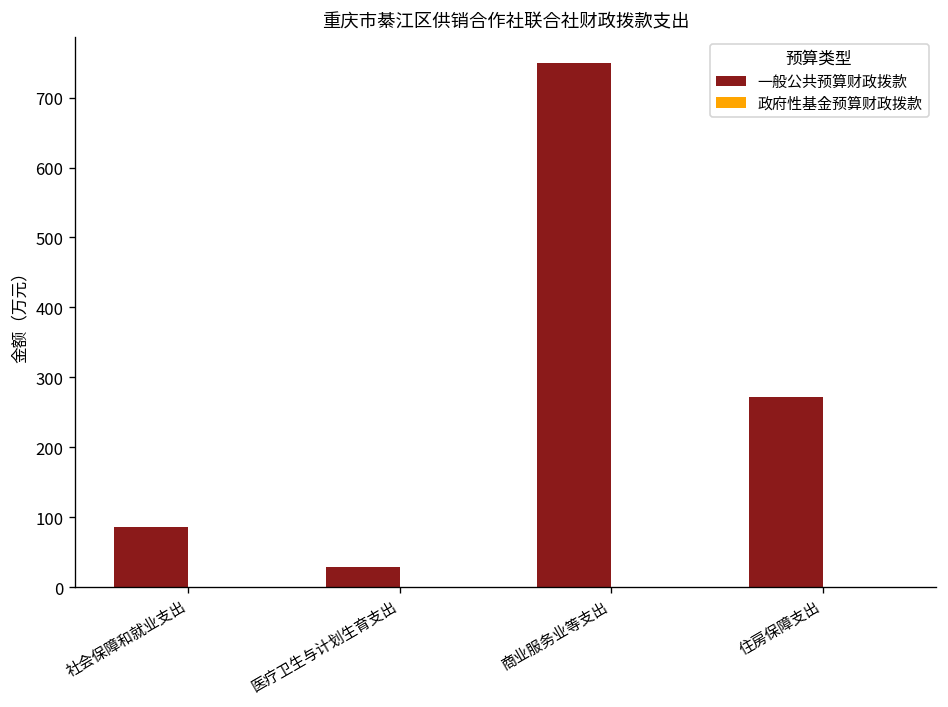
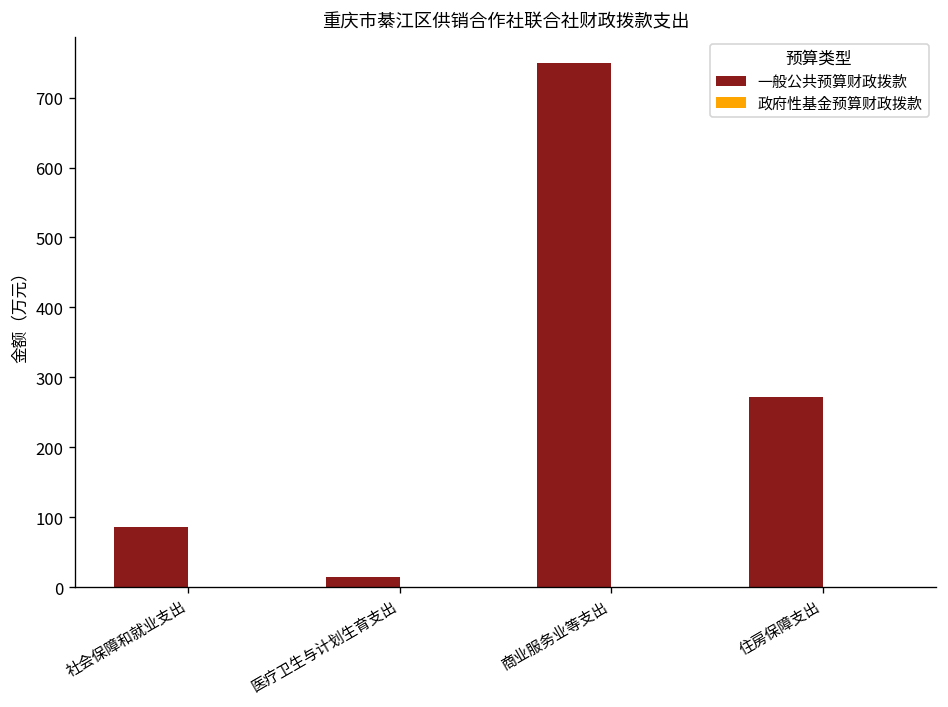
一般公共预算财政拨款, 医疗卫生与计划生育支出: 30 -> 10
